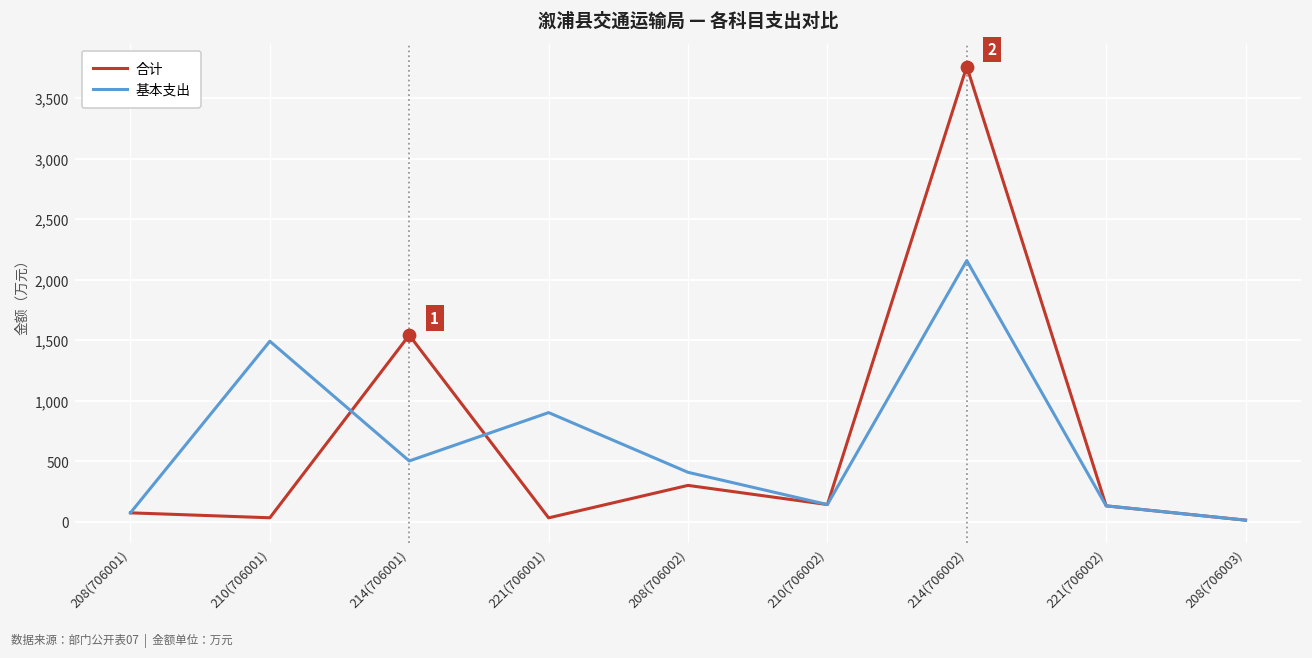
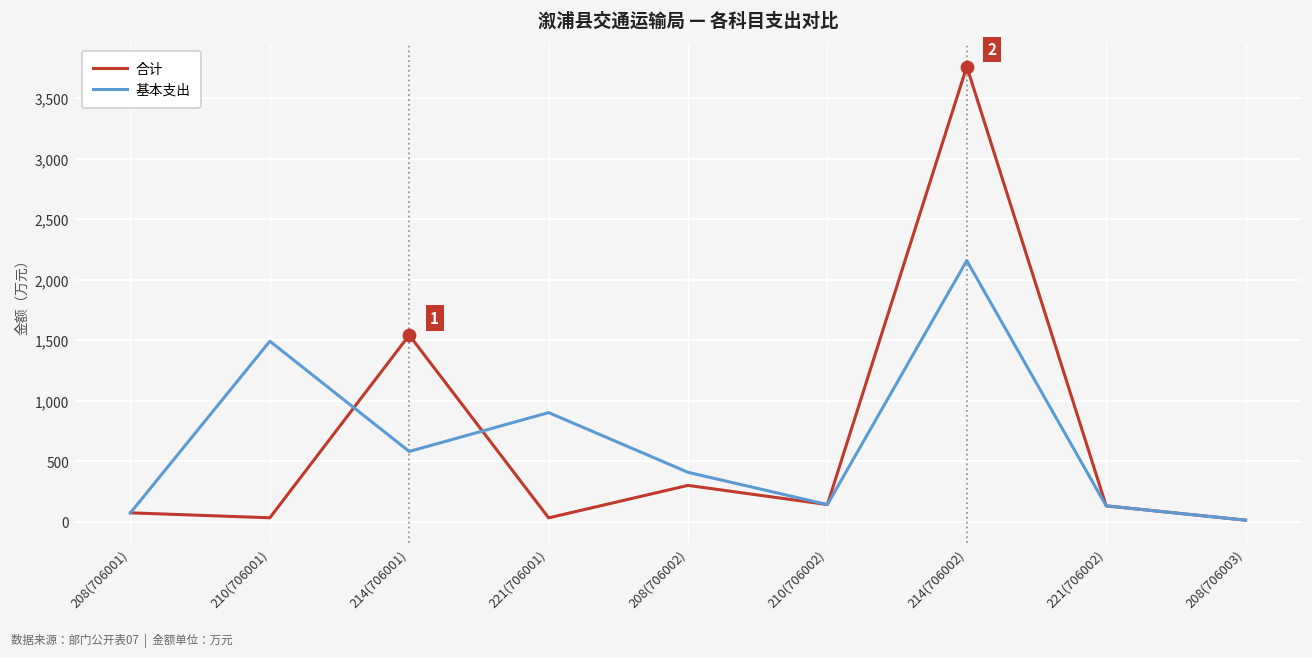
基本支出, 214(706001): 500 -> 580
